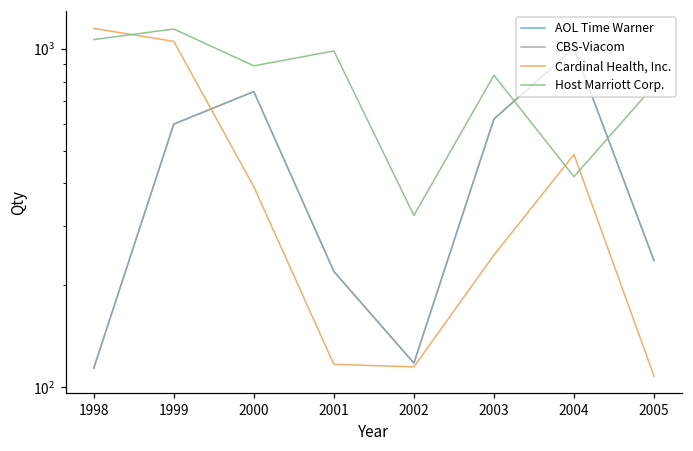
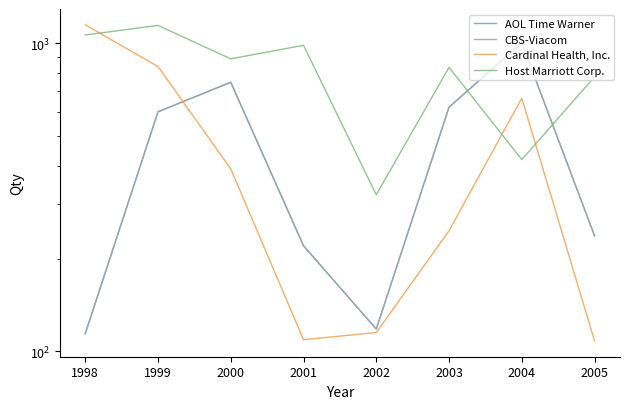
Cardinal Health, Inc., 1999: 1050 -> 840
Cardinal Health, Inc., 2001: 117 -> 109
Cardinal Health, Inc., 2004: 490 -> 660
